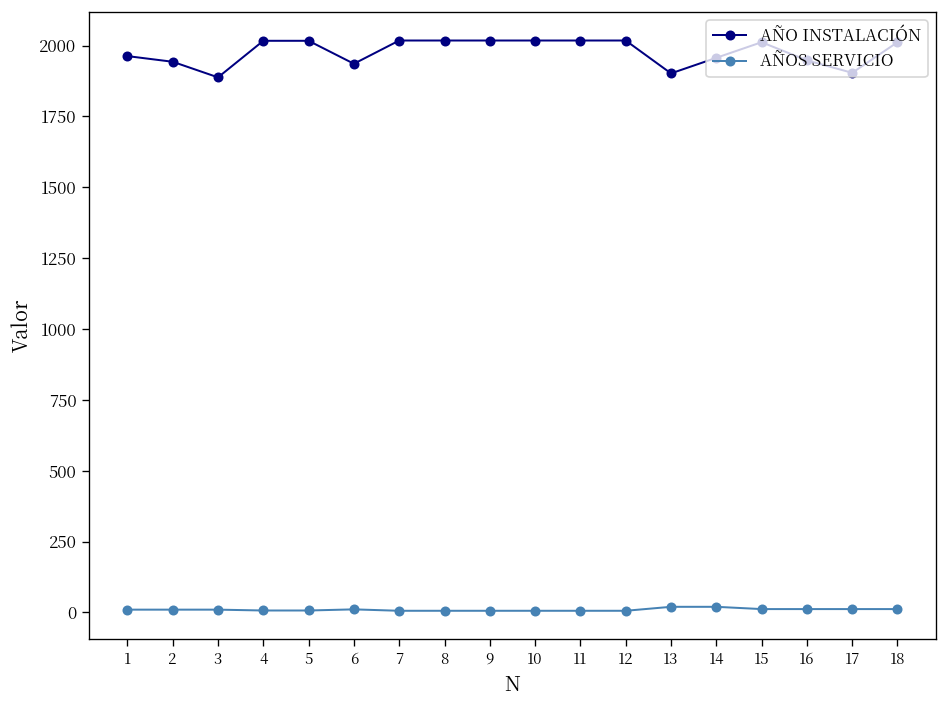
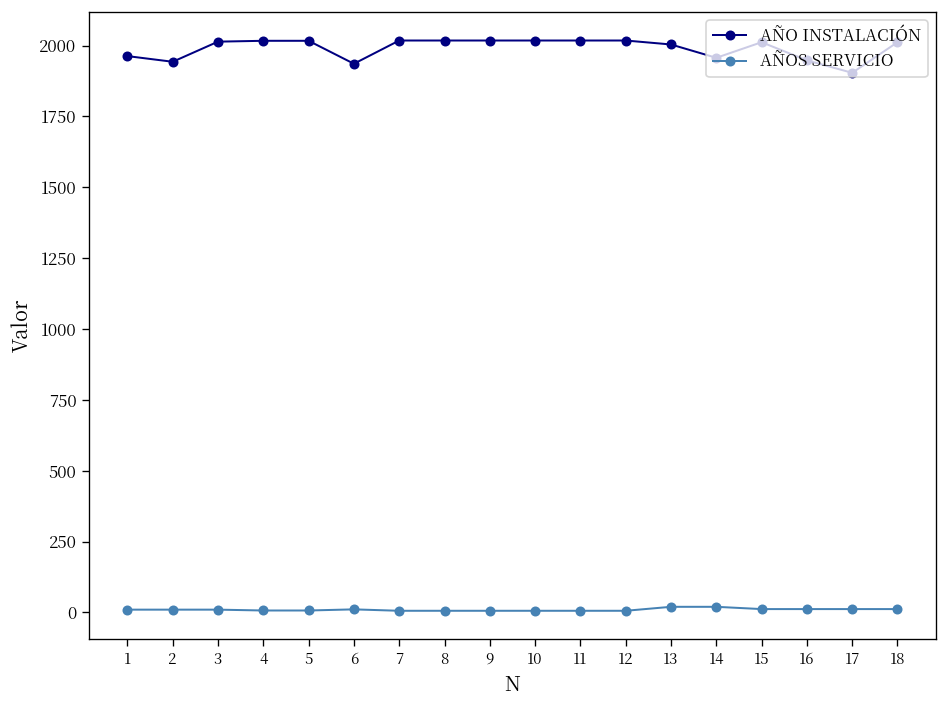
AÑO INSTALACIÓN, 3: 1890 -> 2010
AÑO INSTALACIÓN, 13: 1900 -> 2000
